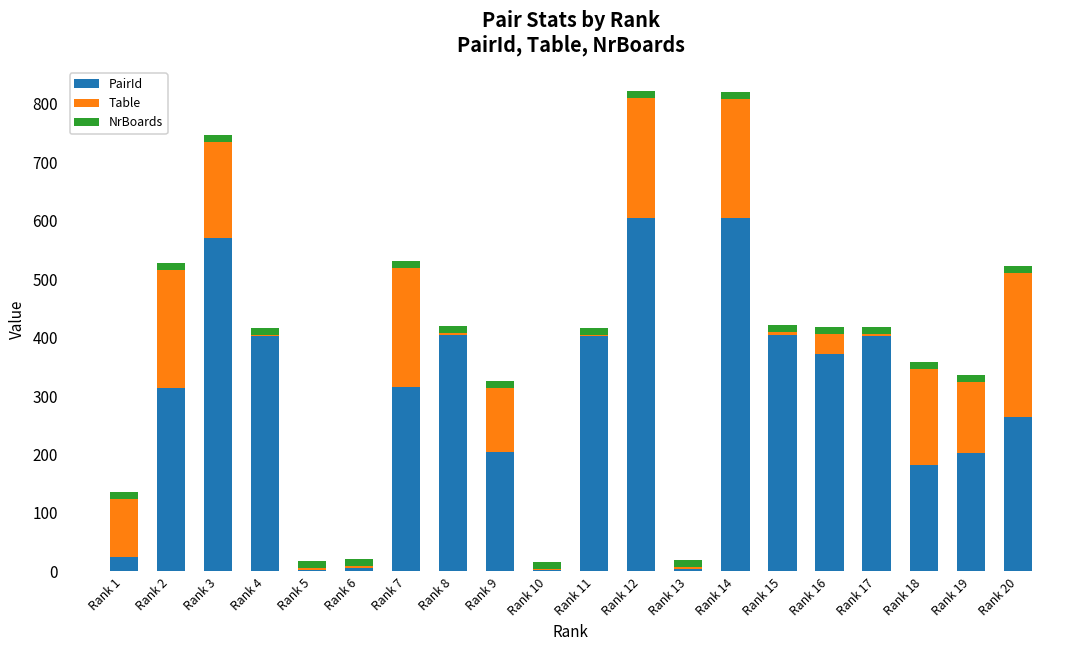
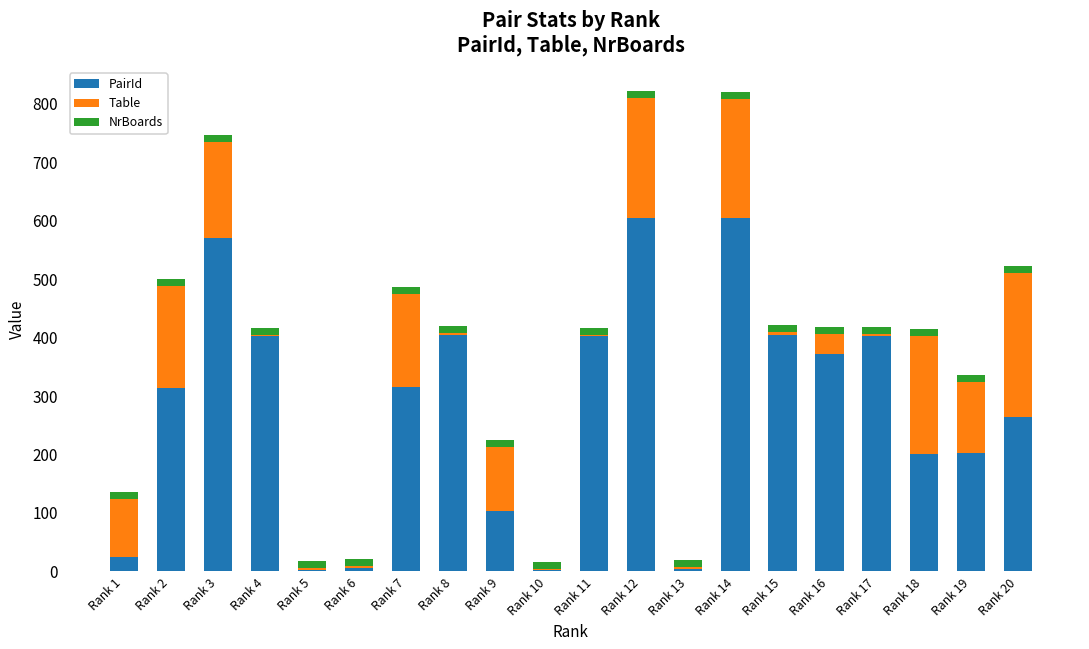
Table, Rank 2: 200 -> 180
Table, Rank 7: 200 -> 160
PairId, Rank 9: 210 -> 100
PairId, Rank 18: 180 -> 200
Table, Rank 18: 170 -> 200
